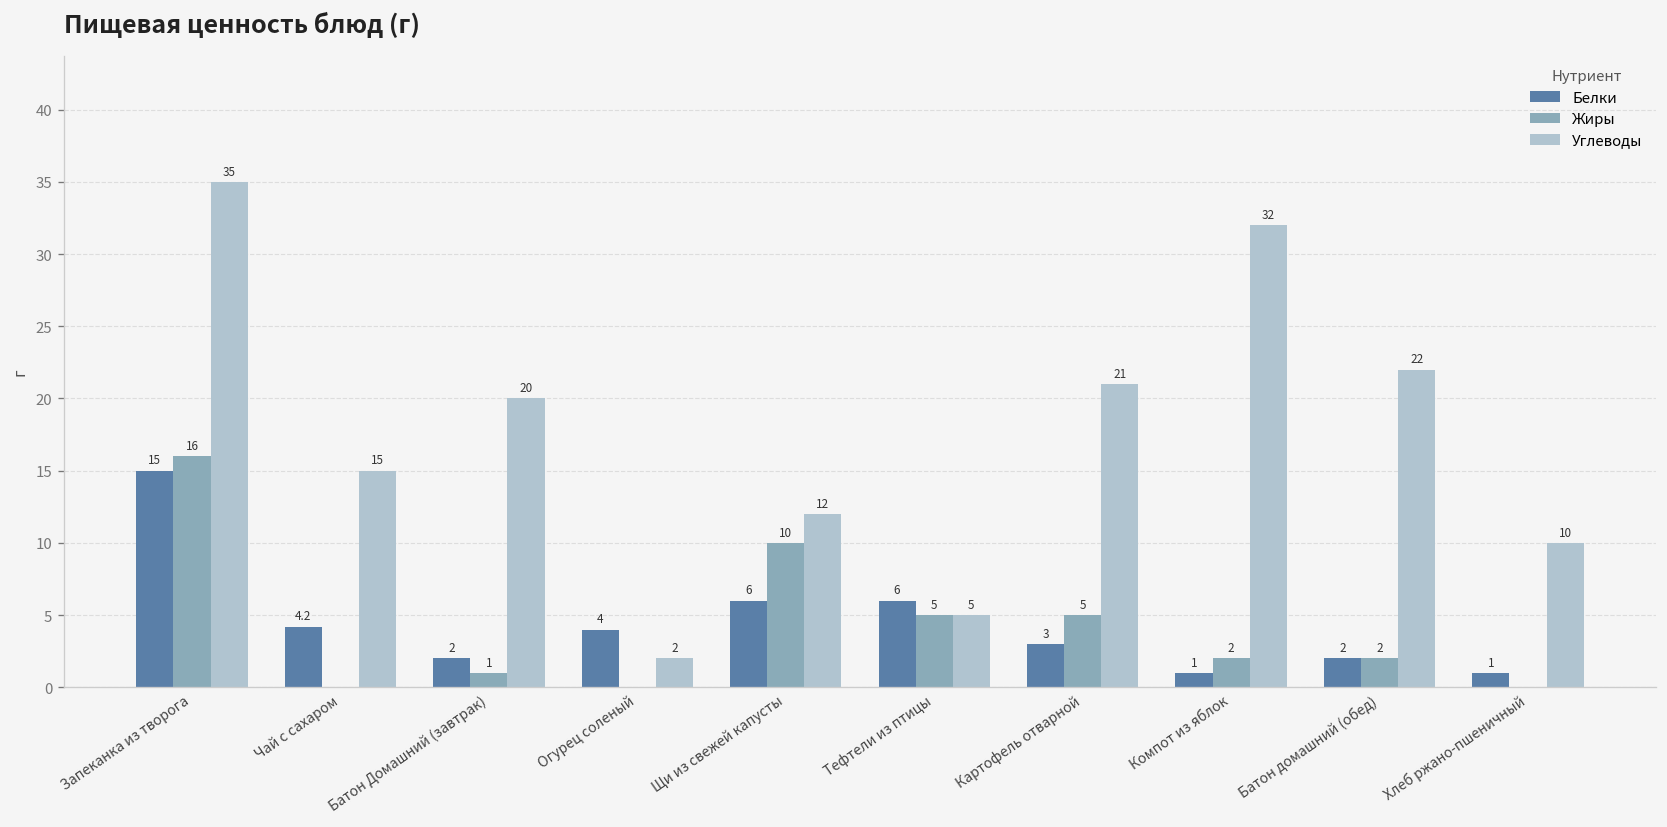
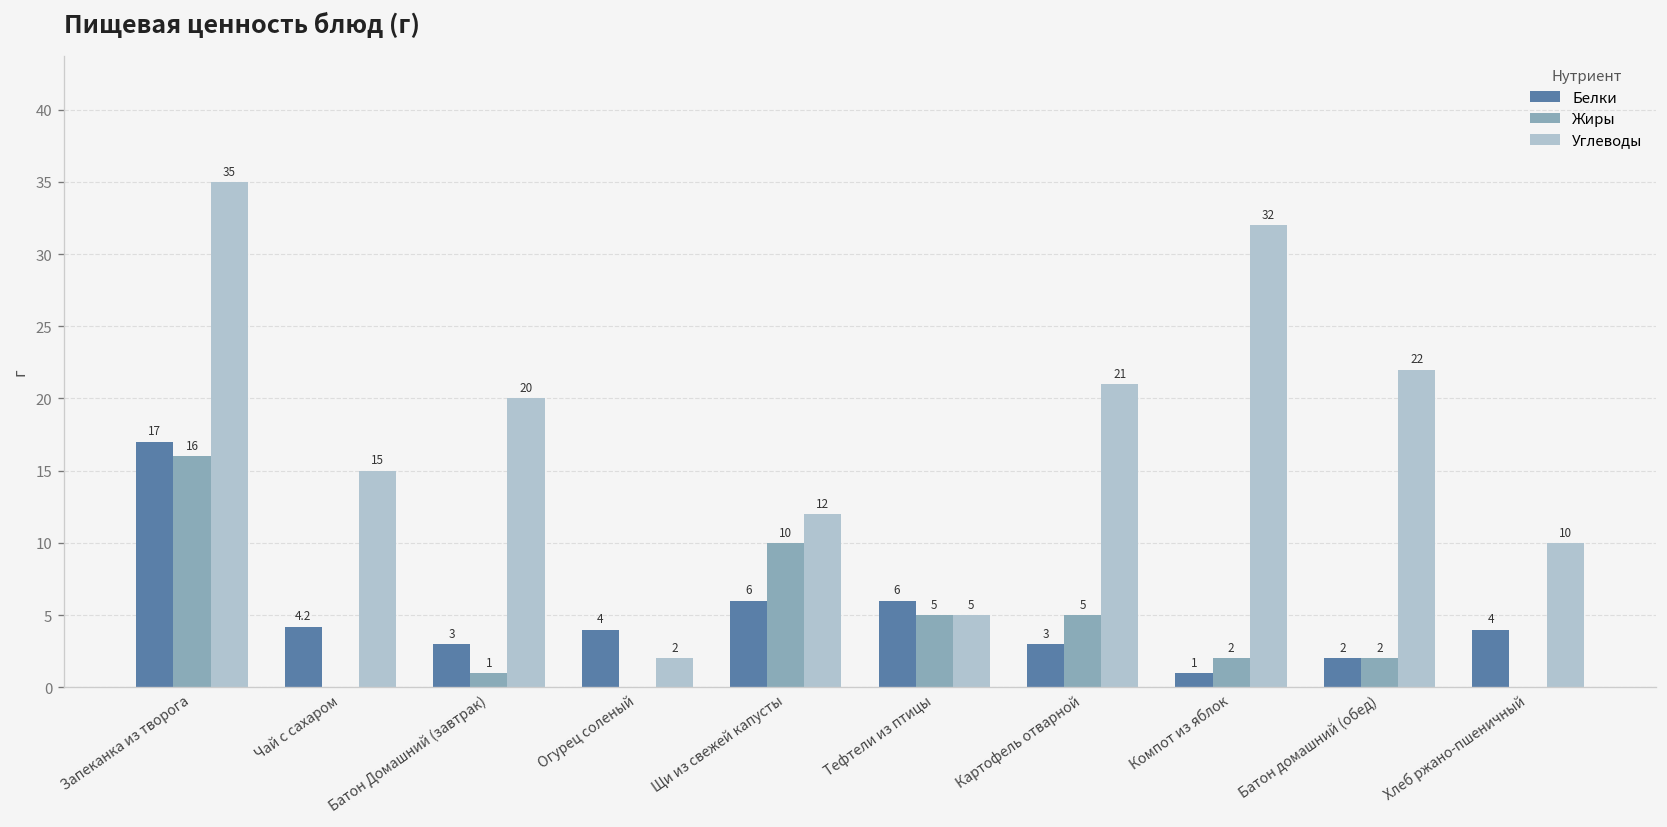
Белки, Запеканка из творога: 15 -> 17
Белки, Батон Домашний (завтрак): 2 -> 3
Белки, Хлеб ржано-пшеничный: 1 -> 4
